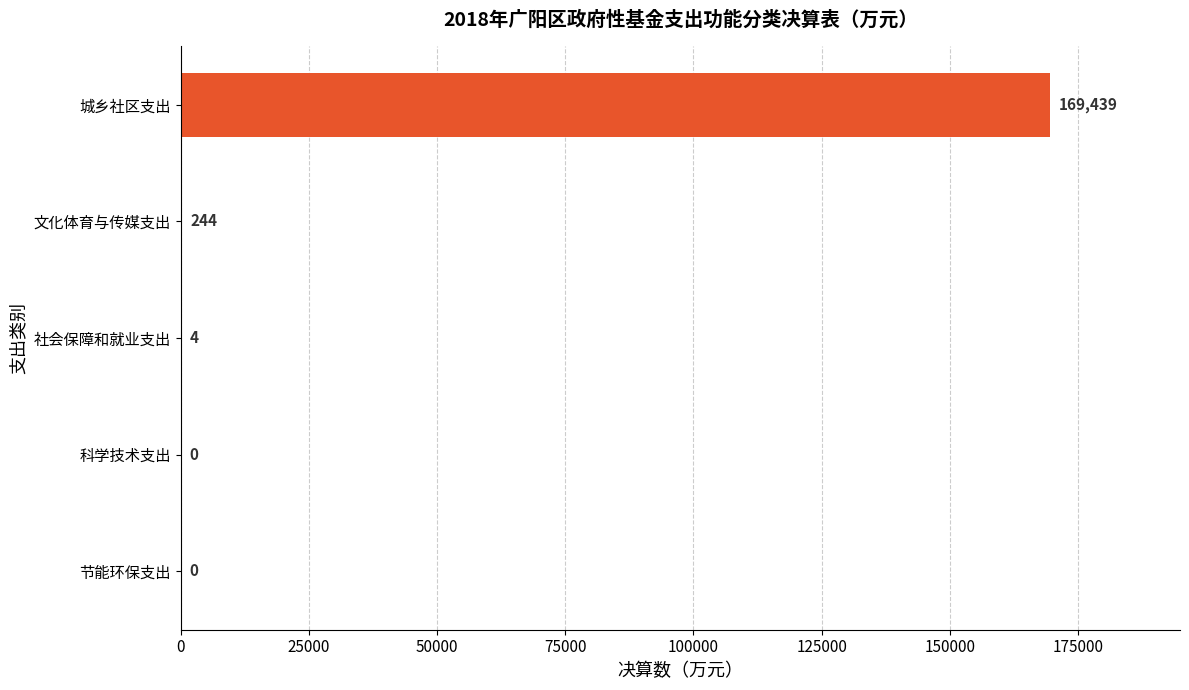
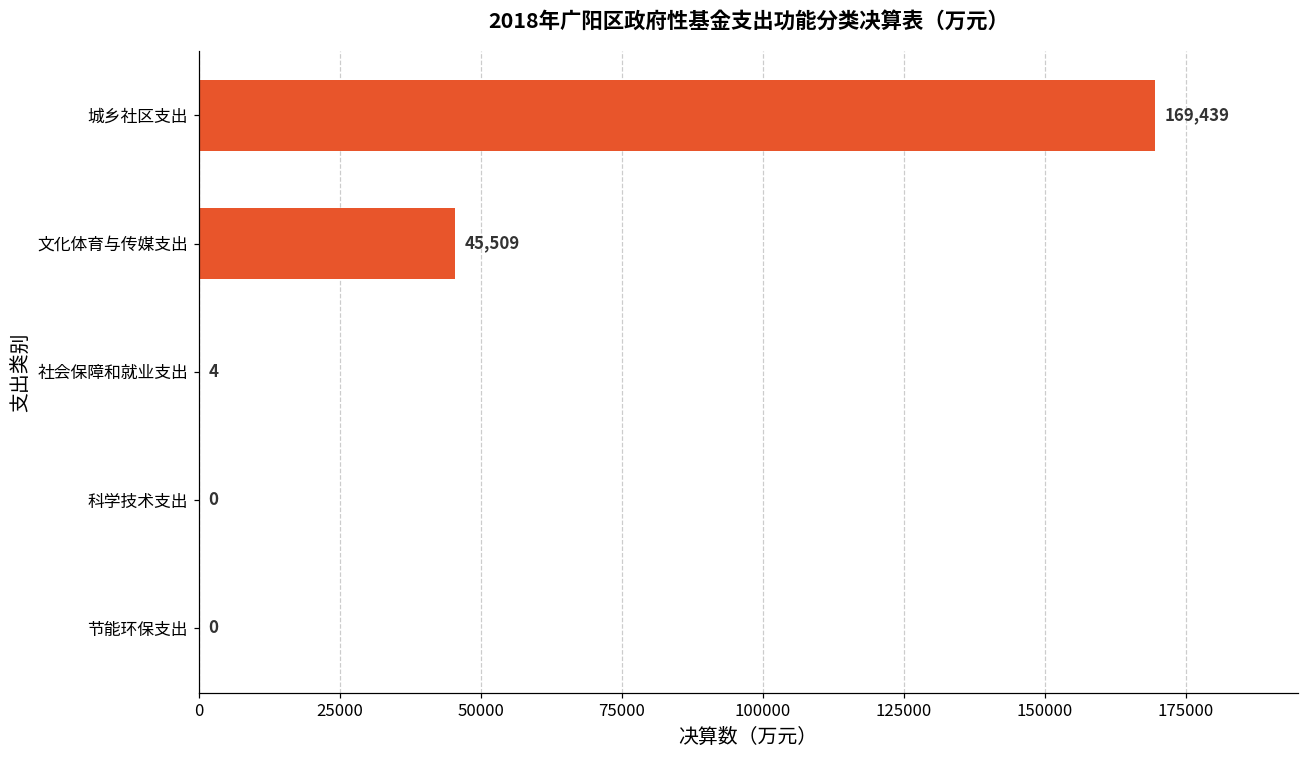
文化体育与传媒支出: 244 -> 45,509
